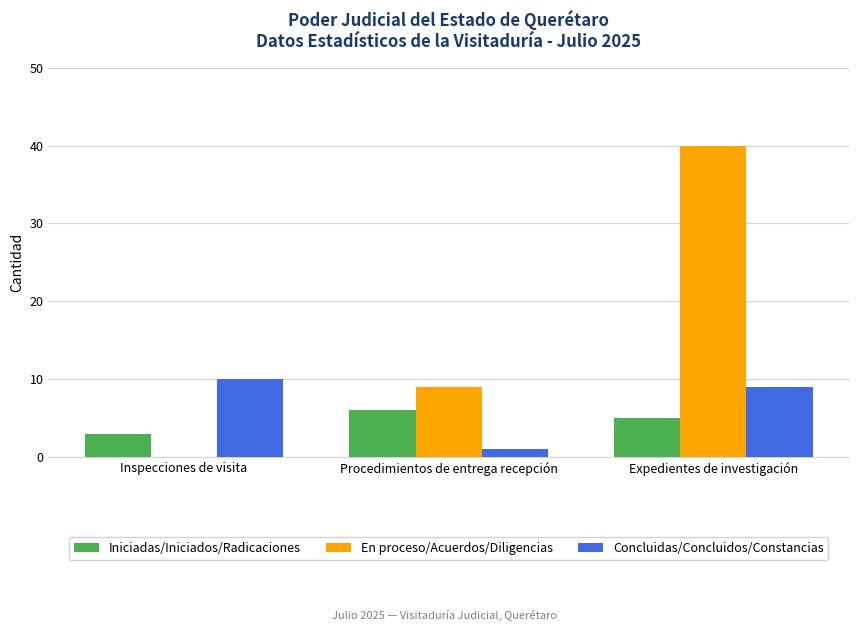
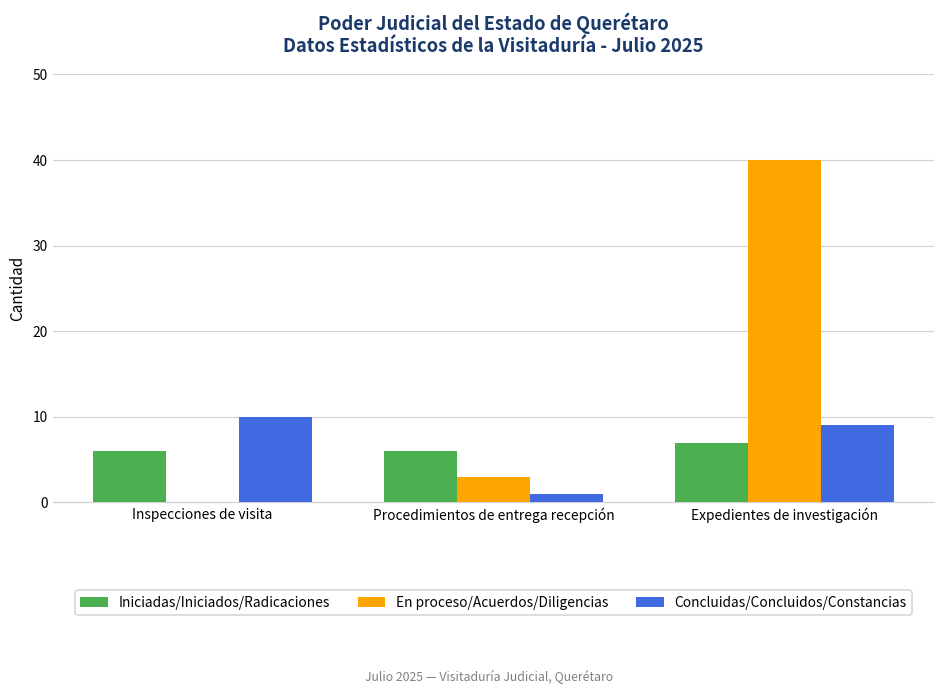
Iniciadas/Iniciados/Radicaciones, Inspecciones de visita: 3 -> 6
En proceso/Acuerdos/Diligencias, Procedimientos de entrega recepción: 9 -> 3
Iniciadas/Iniciados/Radicaciones, Expedientes de investigación: 5 -> 7
